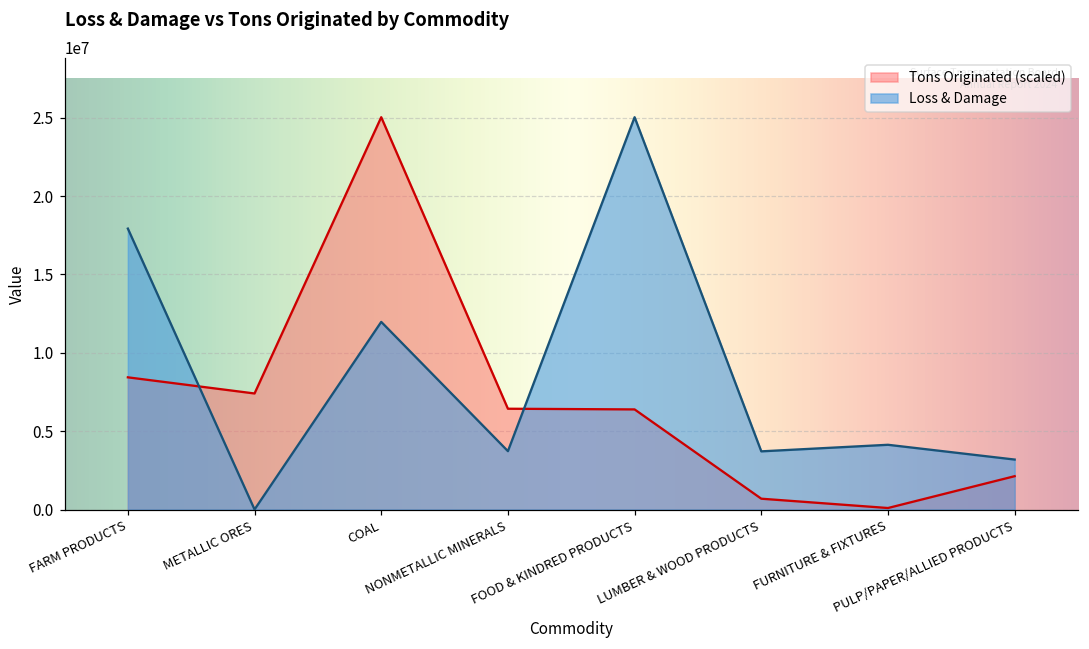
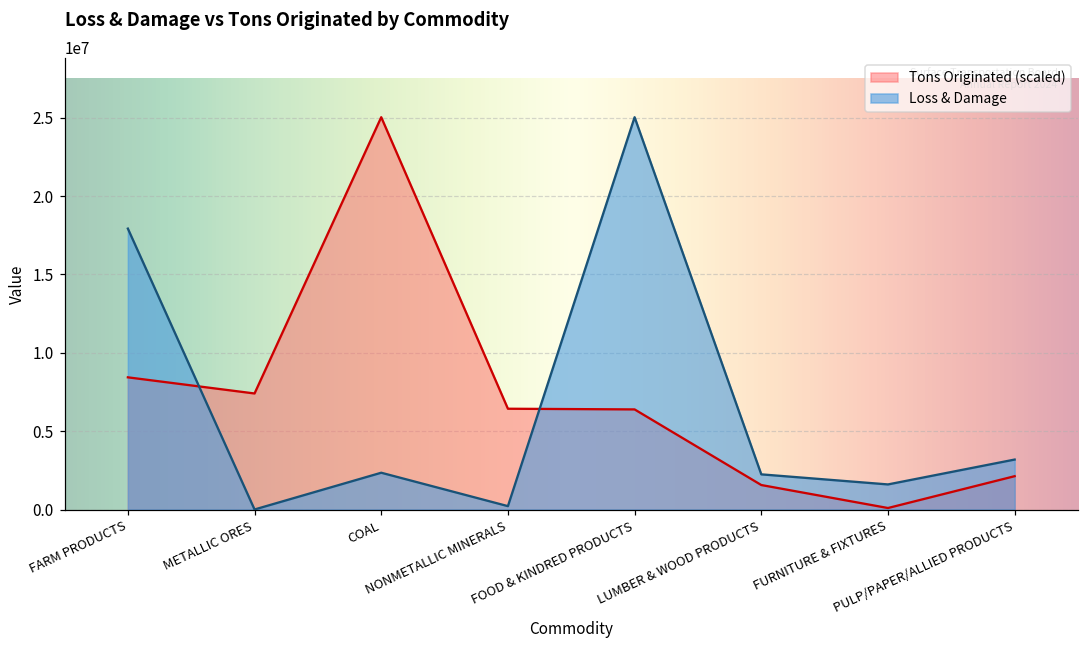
Loss & Damage, COAL: 12000000 -> 2300000
Loss & Damage, NONMETALLIC MINERALS: 3700000 -> 200000
Tons Originated (scaled), LUMBER & WOOD PRODUCTS: 700000 -> 1600000
Loss & Damage, LUMBER & WOOD PRODUCTS: 3700000 -> 2200000
Loss & Damage, FURNITURE & FIXTURES: 4100000 -> 1600000
